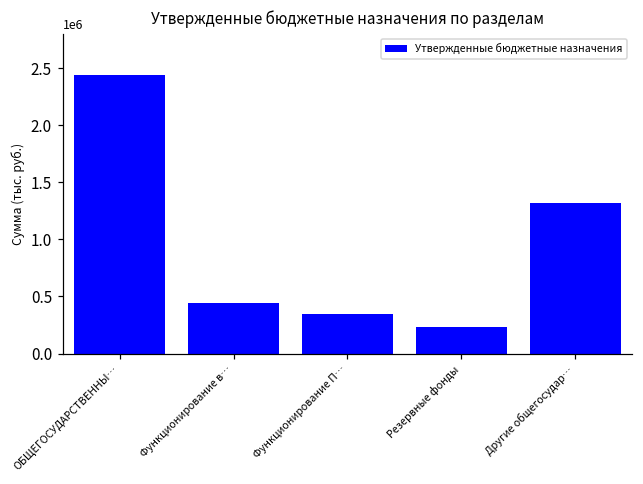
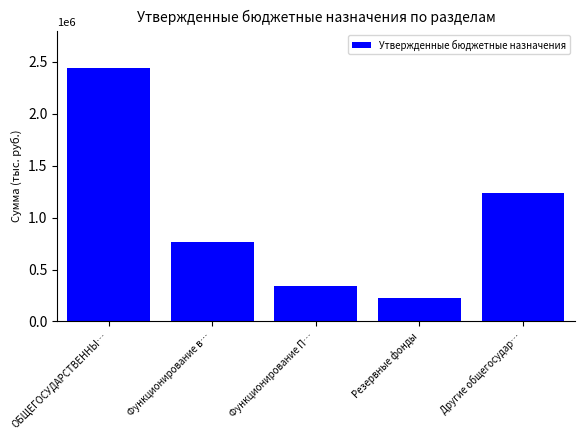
Функционирование в…: 440000 -> 760000
Другие общегосудар…: 1320000 -> 1240000
